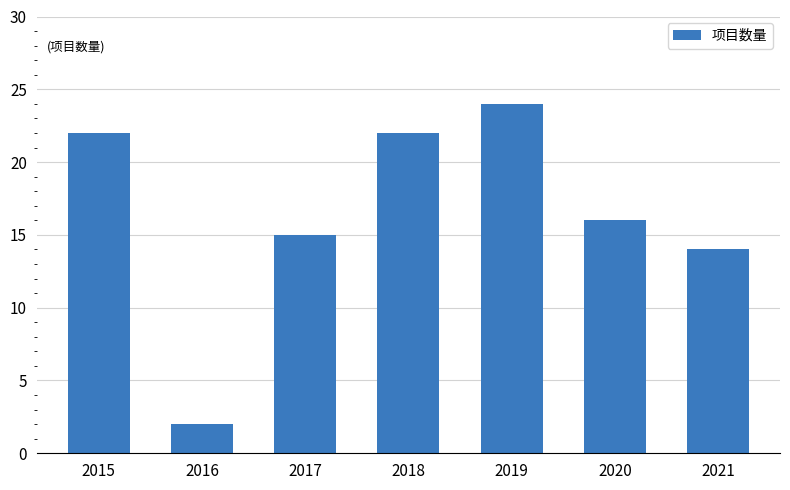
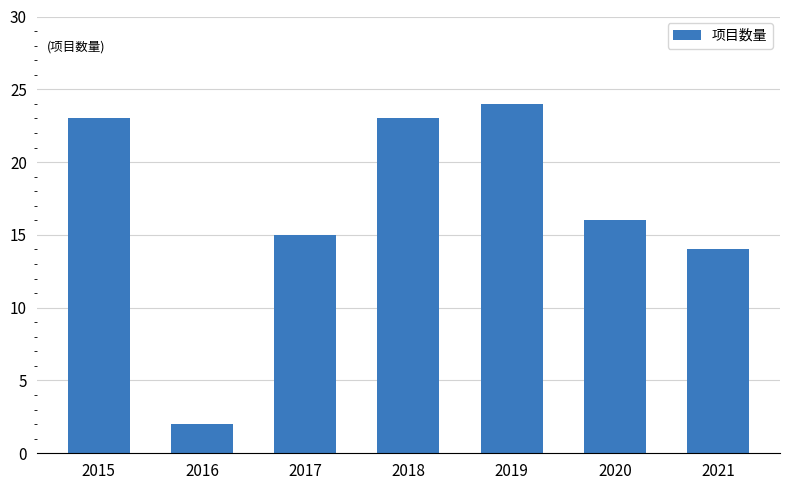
2015: 22 -> 23
2018: 22 -> 23
